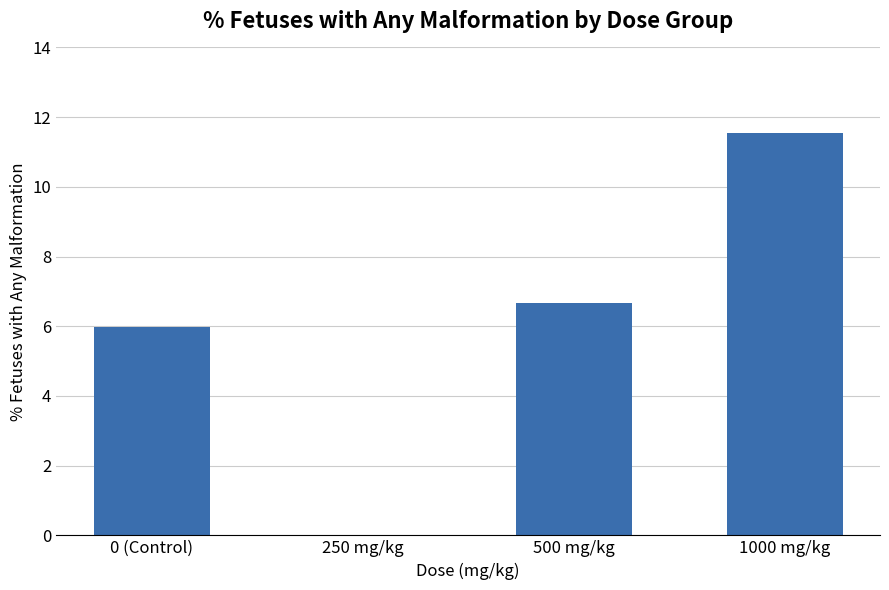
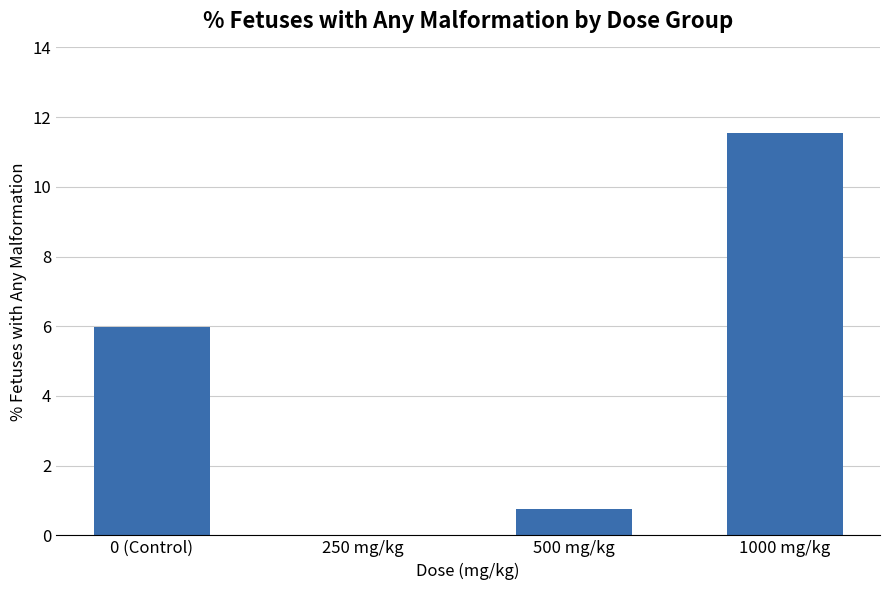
500 mg/kg: 6.7 -> 0.8
